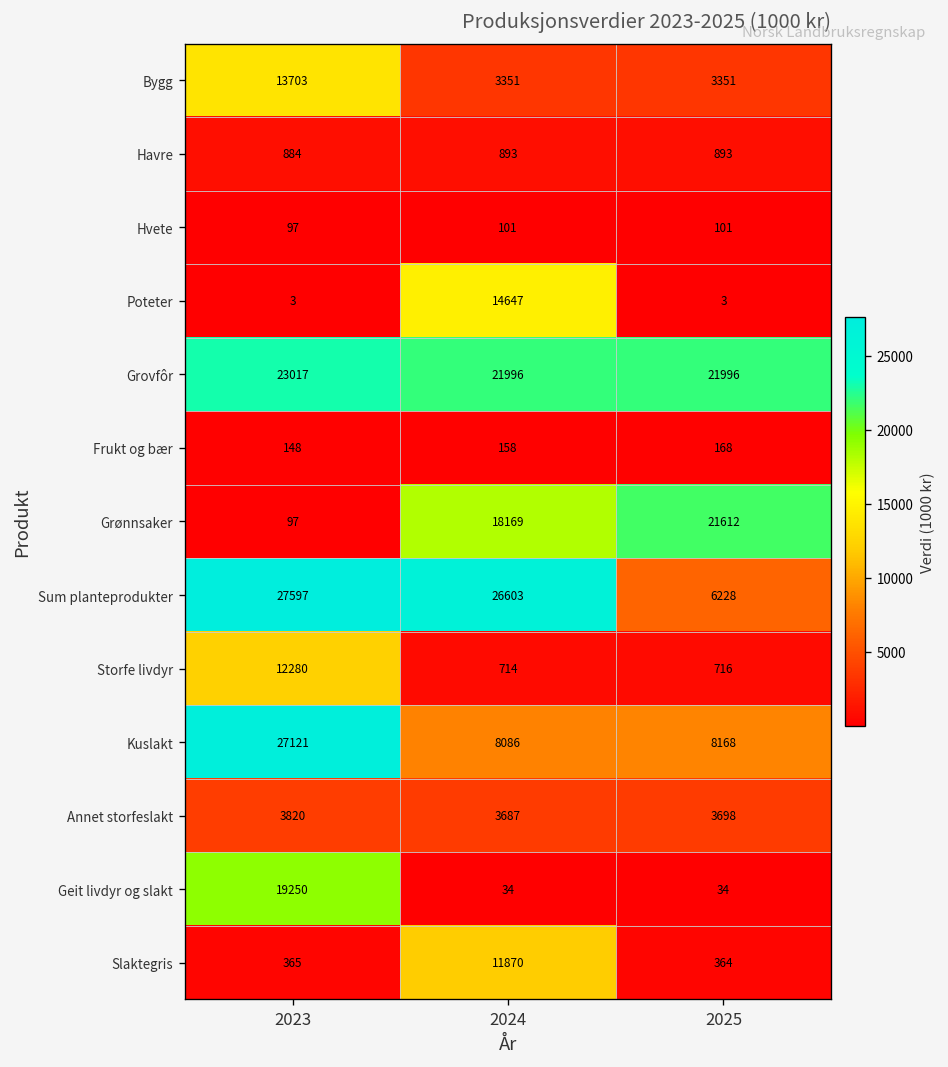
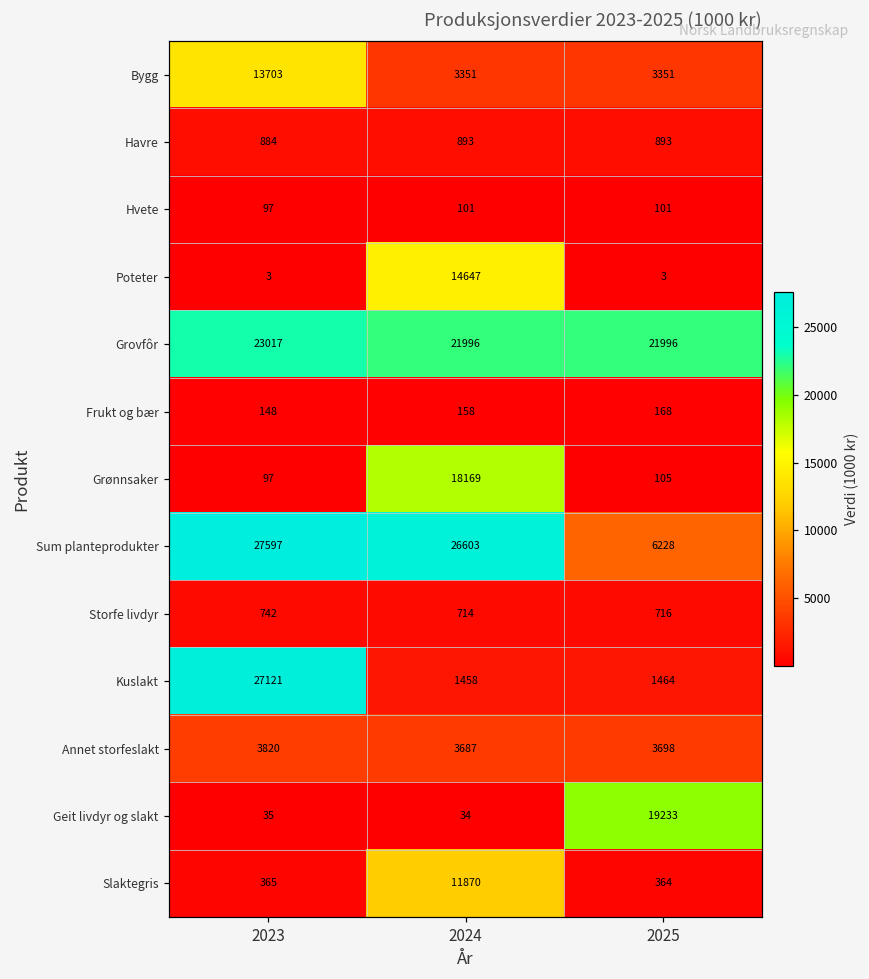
Grønnsaker, 2025: 21612 -> 105
Storfe livdyr, 2023: 12280 -> 742
Kuslakt, 2024: 8086 -> 1458
Kuslakt, 2025: 8168 -> 1464
Geit livdyr og slakt, 2023: 19250 -> 35
Geit livdyr og slakt, 2025: 34 -> 19233
